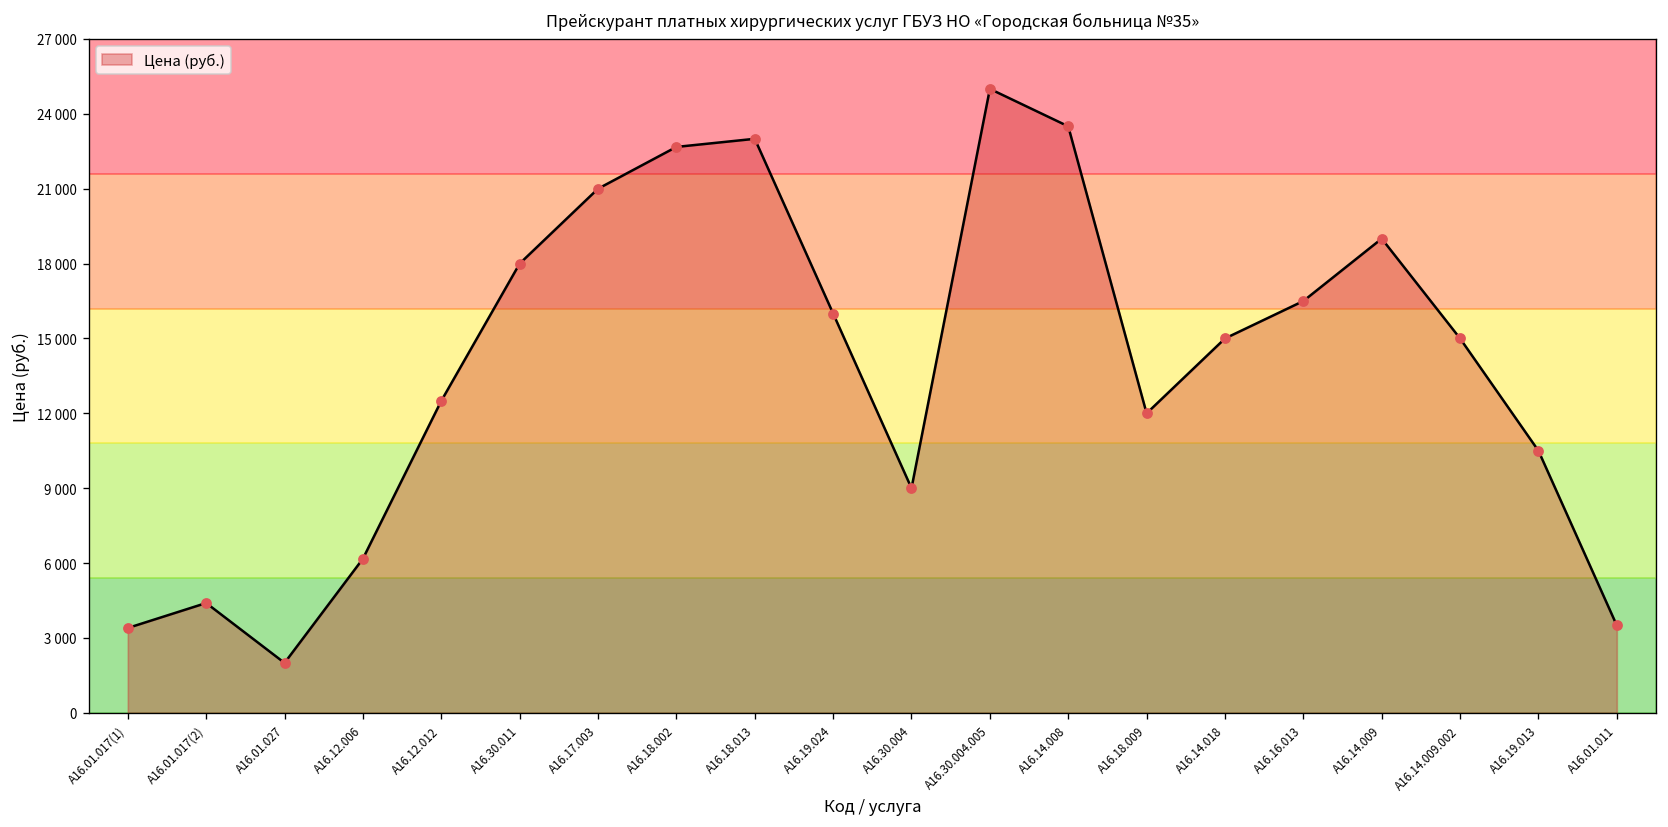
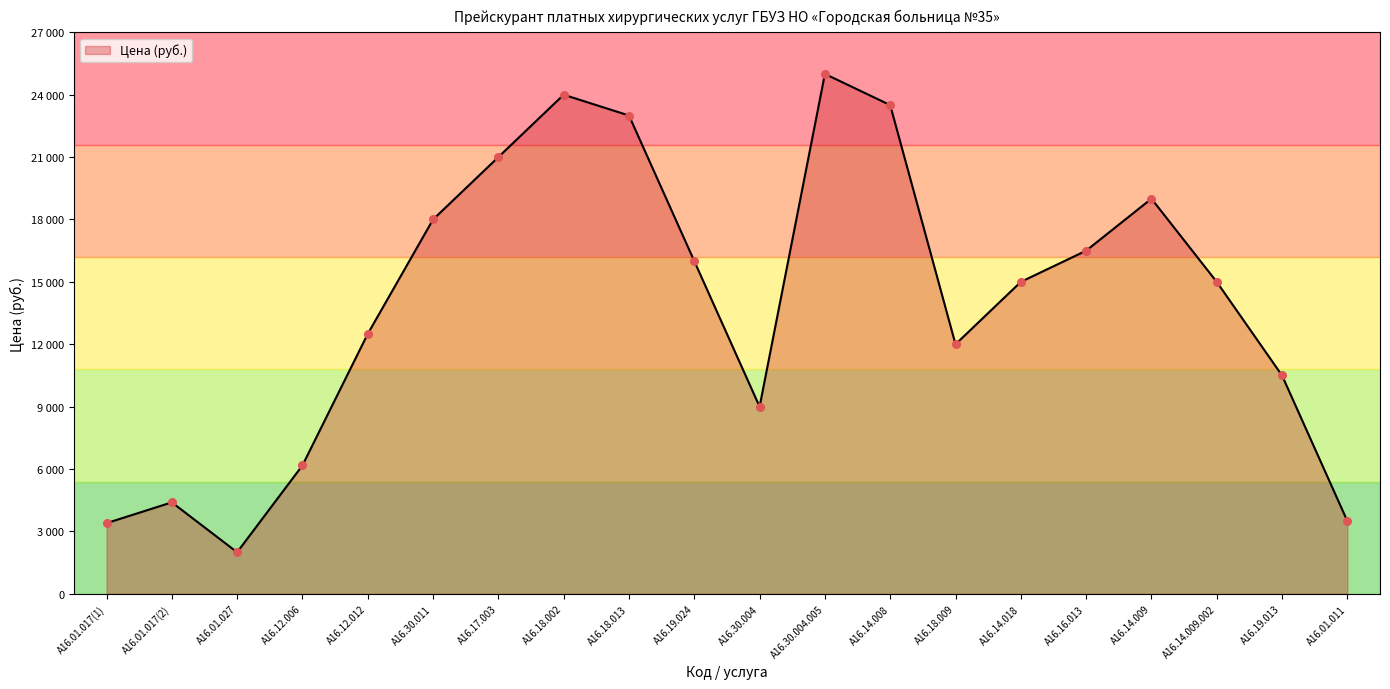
А16.18.002: 22700 -> 24000
